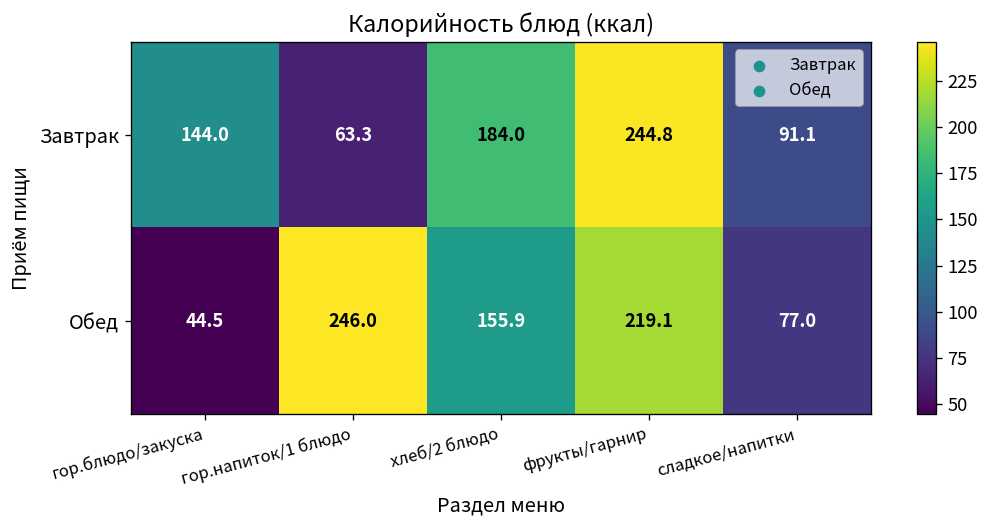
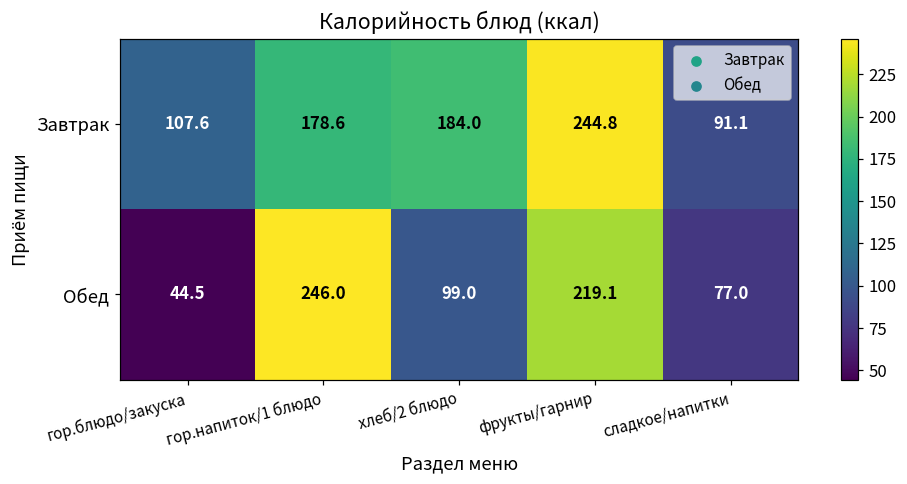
Завтрак, гор.блюдо/закуска: 144.0 -> 107.6
Завтрак, гор.напиток/1 блюдо: 63.3 -> 178.6
Обед, хлеб/2 блюдо: 155.9 -> 99.0
